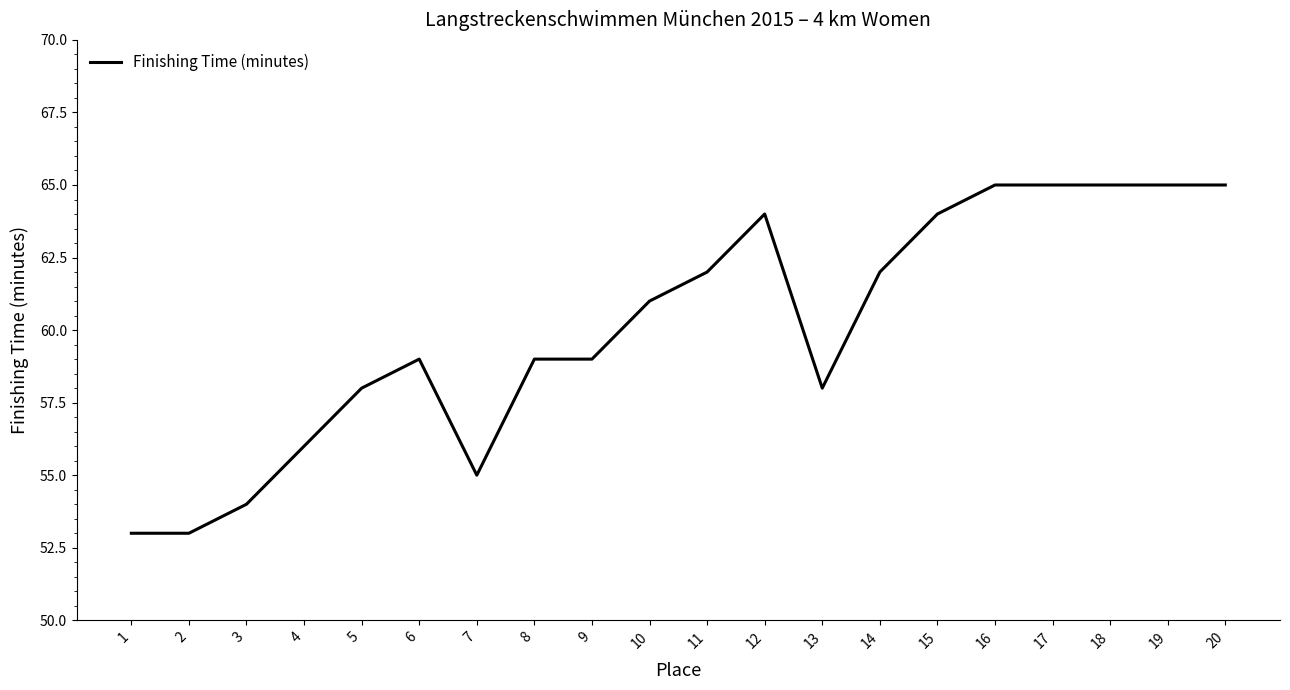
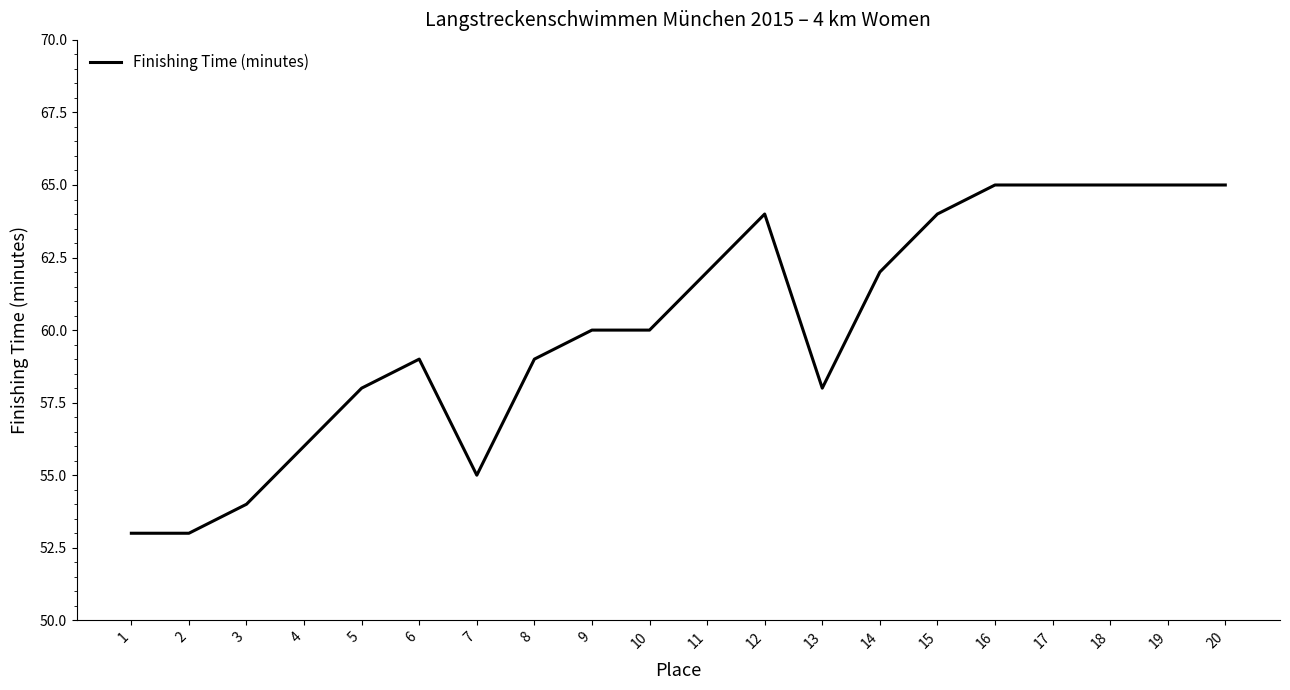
9: 59 -> 60
10: 61 -> 60
